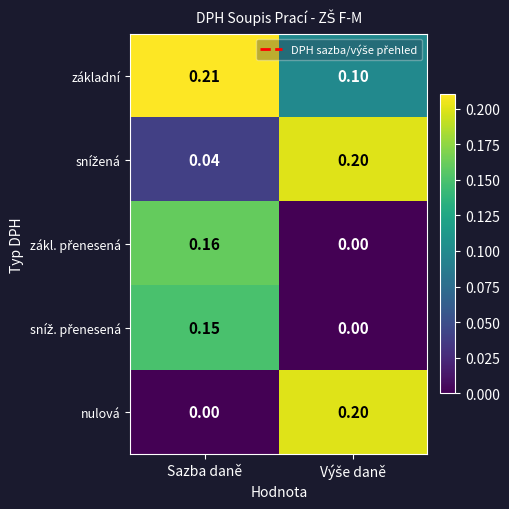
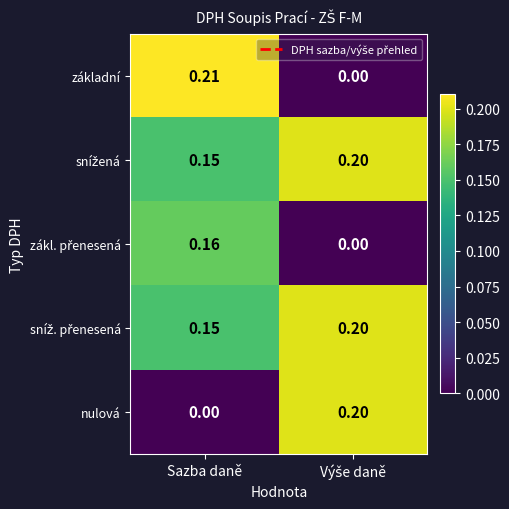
základní, Výše daně: 0.10 -> 0.00
snížená, Sazba daně: 0.04 -> 0.15
sníž. přenesená, Výše daně: 0.00 -> 0.20
